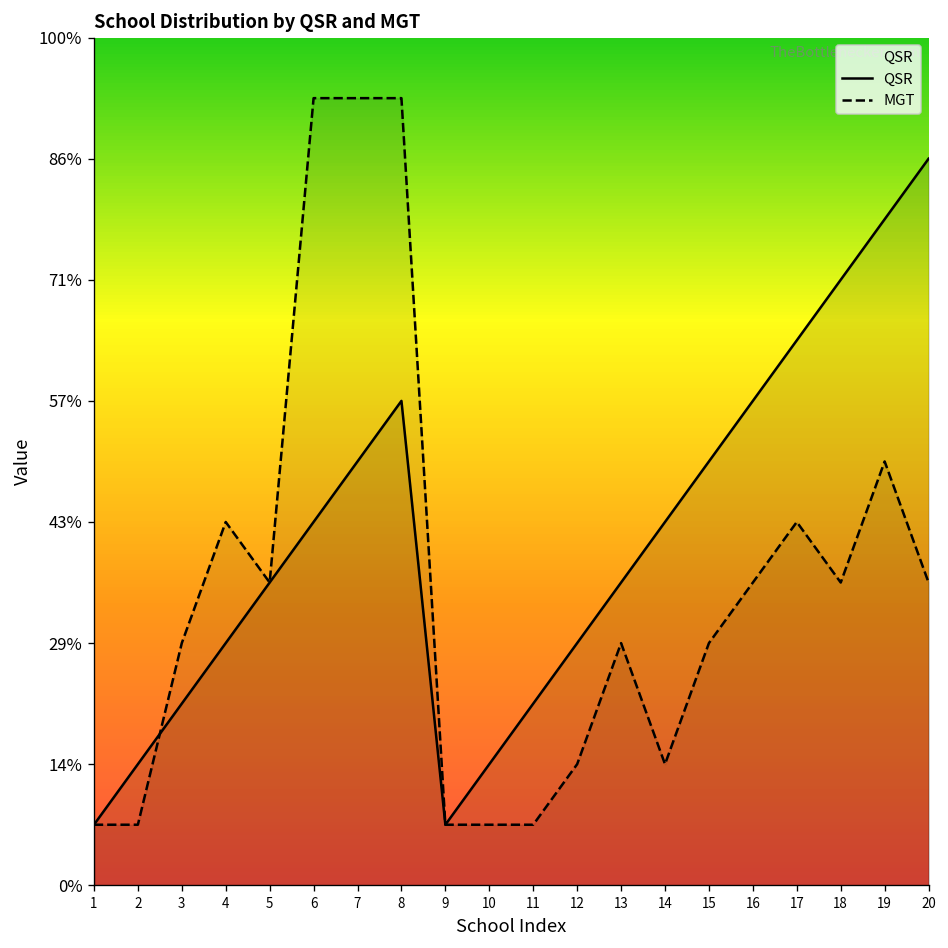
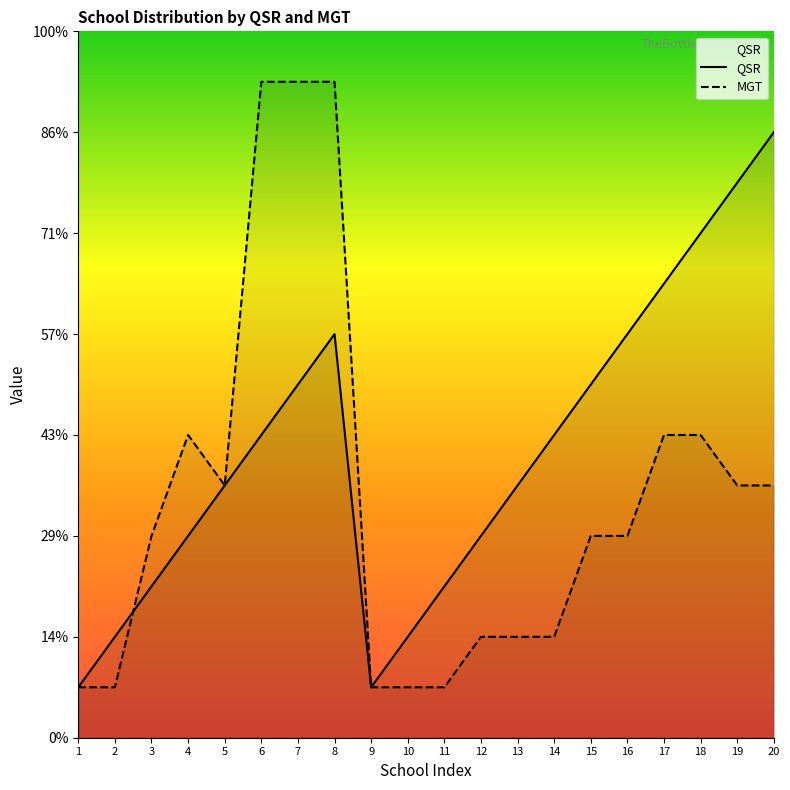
MGT, 13: 29% -> 14%
MGT, 16: 36% -> 29%
MGT, 18: 36% -> 43%
MGT, 19: 50% -> 36%
